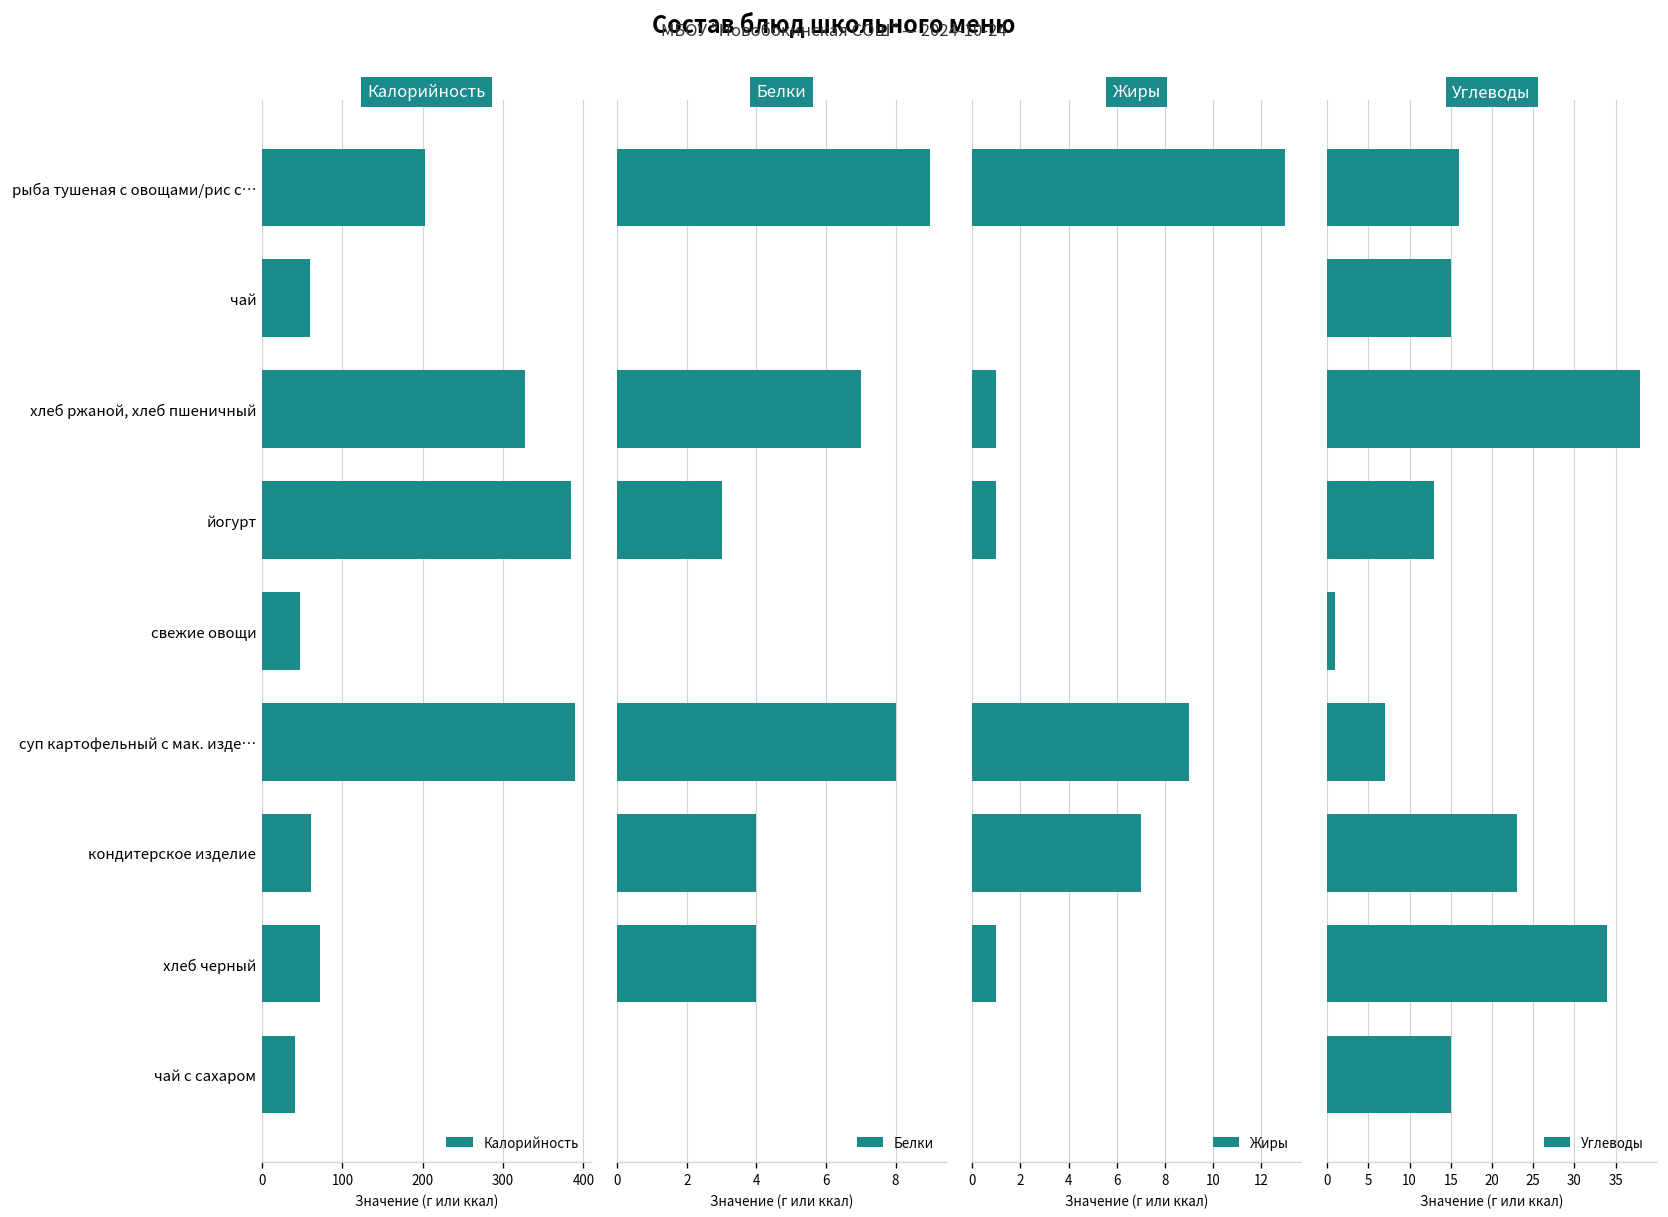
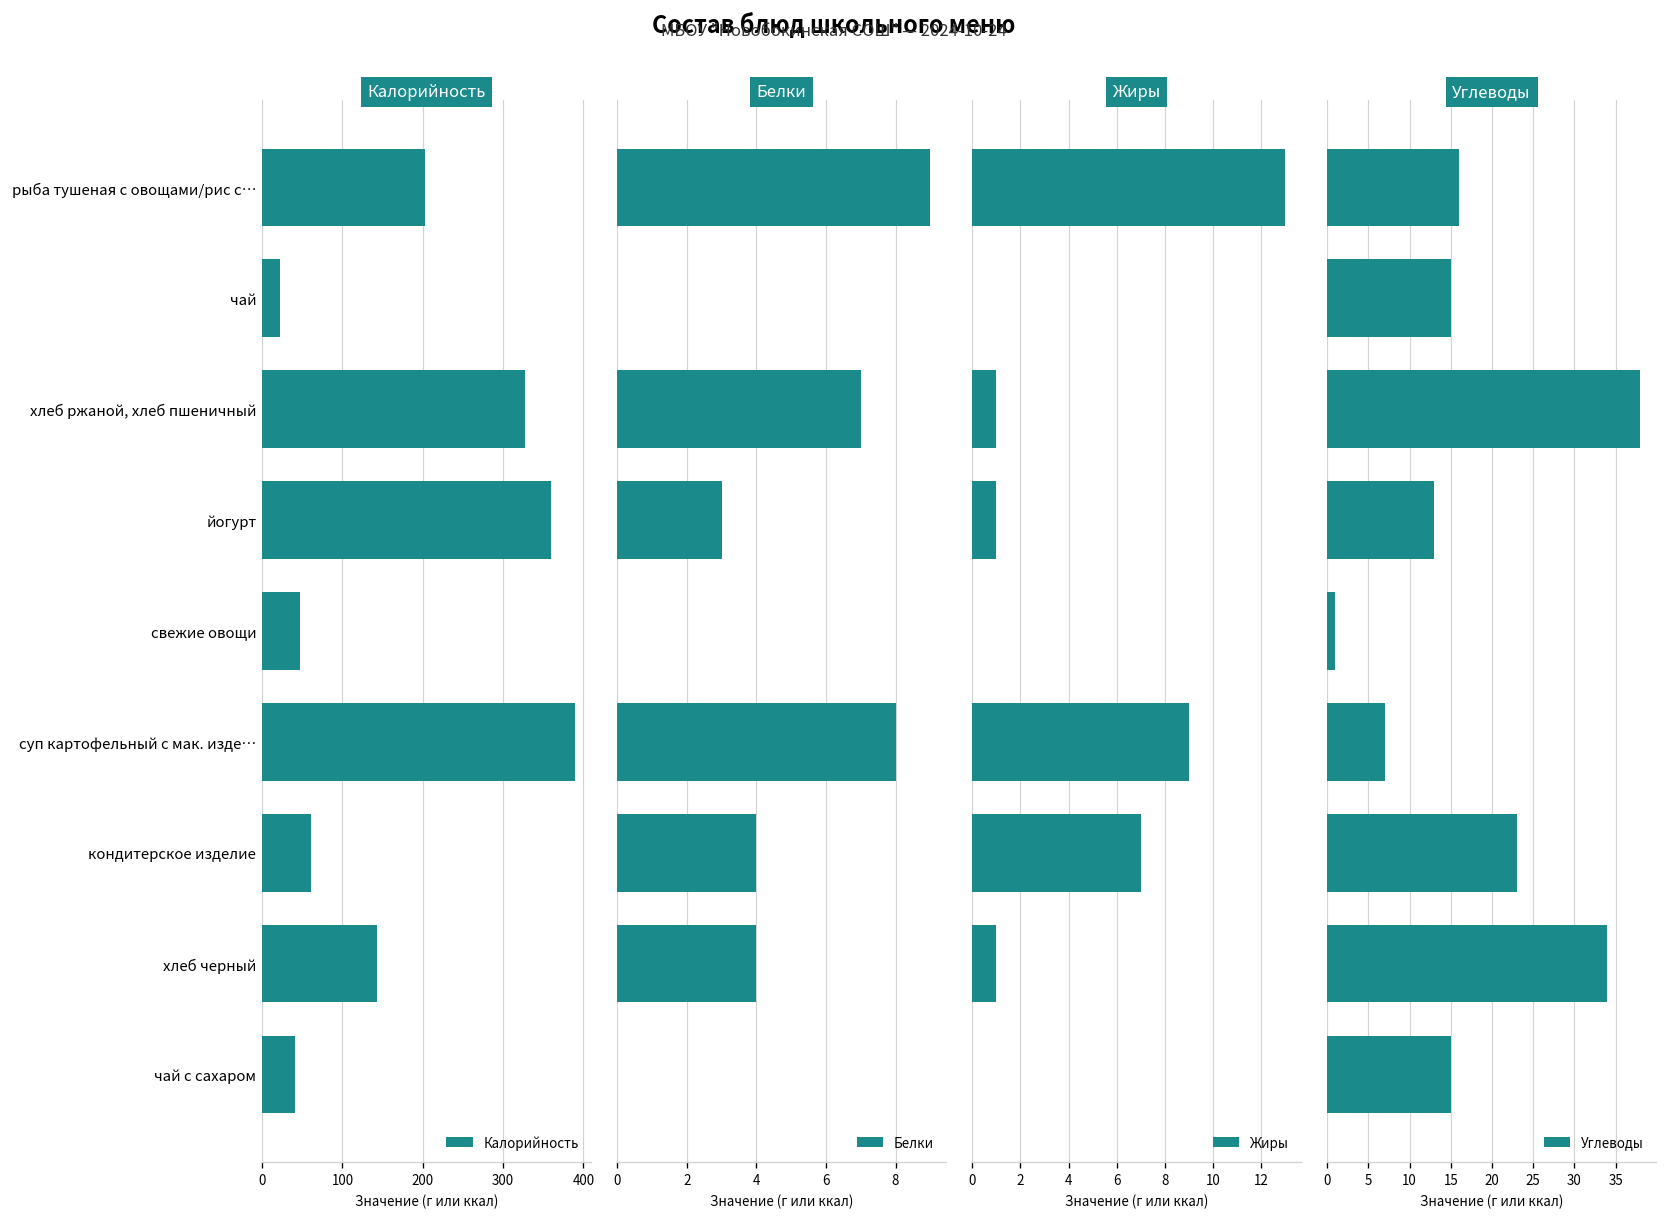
Калорийность, чай: 60 -> 20
Калорийность, йогурт: 380 -> 360
Калорийность, хлеб черный: 70 -> 140
